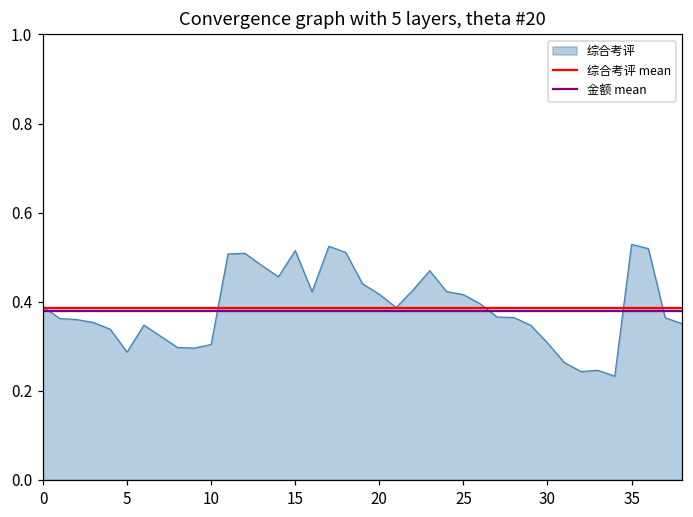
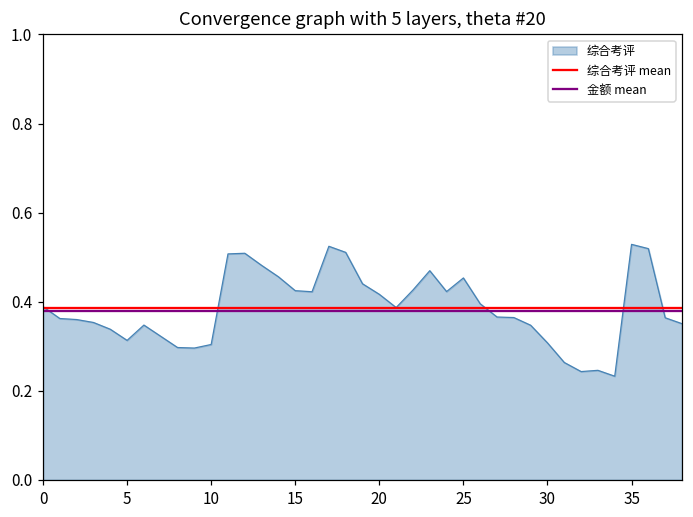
5: 0.29 -> 0.31
15: 0.51 -> 0.42
25: 0.42 -> 0.45
